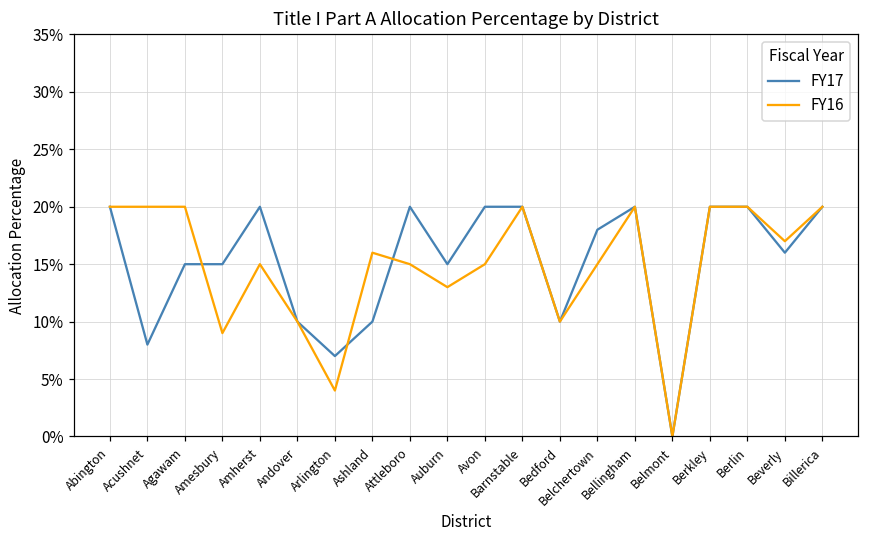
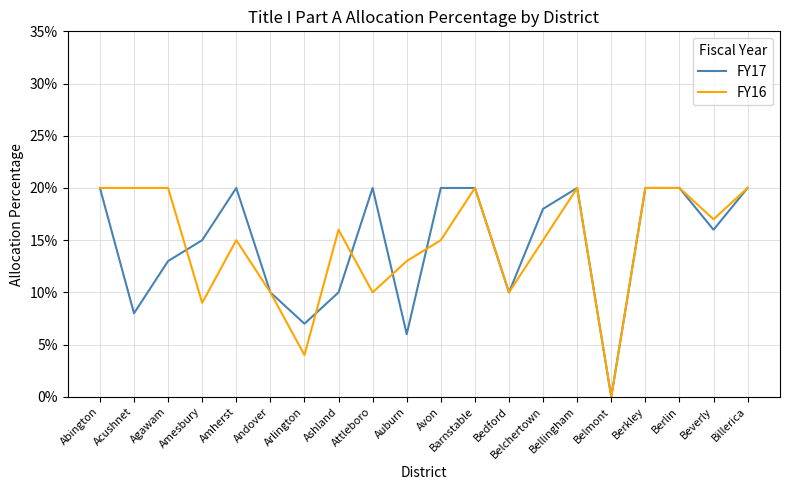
FY17, Agawam: 15.0% -> 13.0%
FY16, Attleboro: 15.0% -> 10.0%
FY17, Auburn: 15.0% -> 6.0%
